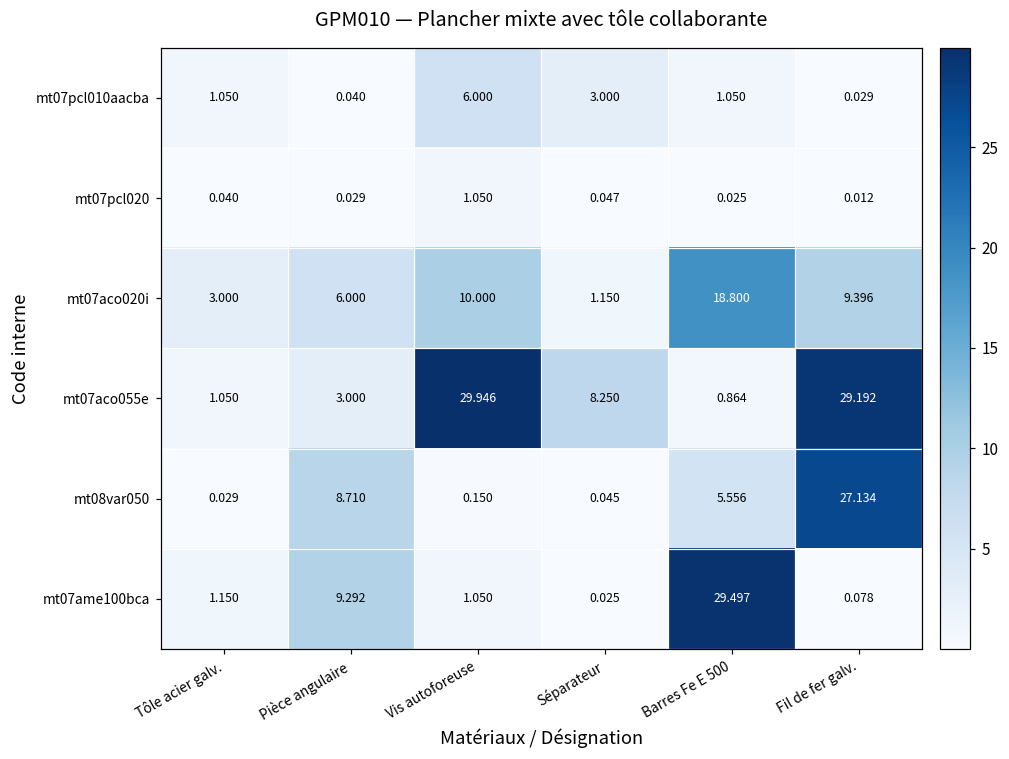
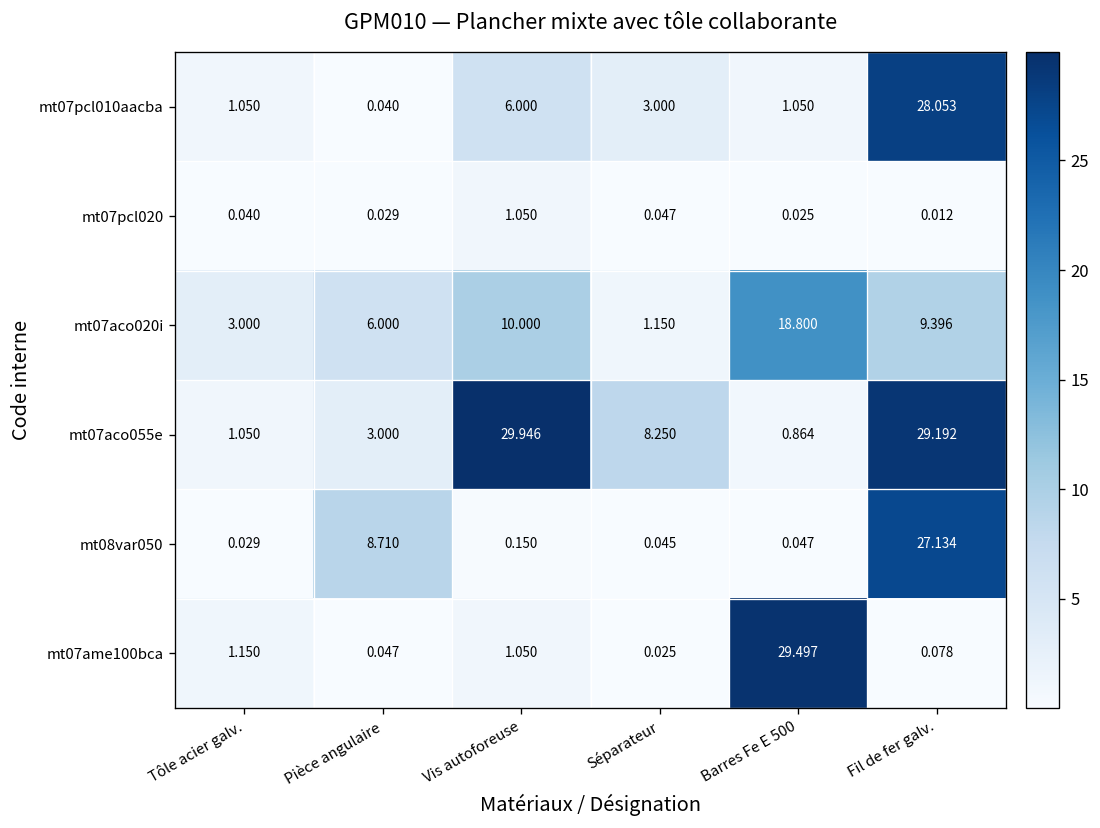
mt07pcl010aacba, Fil de fer galv.: 0.029 -> 28.053
mt08var050, Barres Fe E 500: 5.556 -> 0.047
mt07ame100bca, Pièce angulaire: 9.292 -> 0.047
